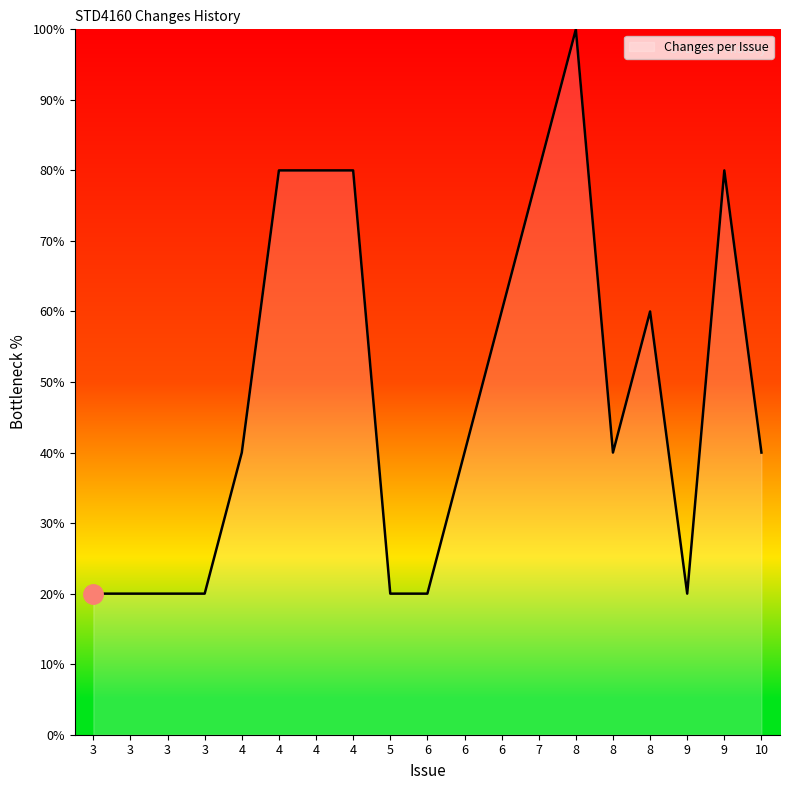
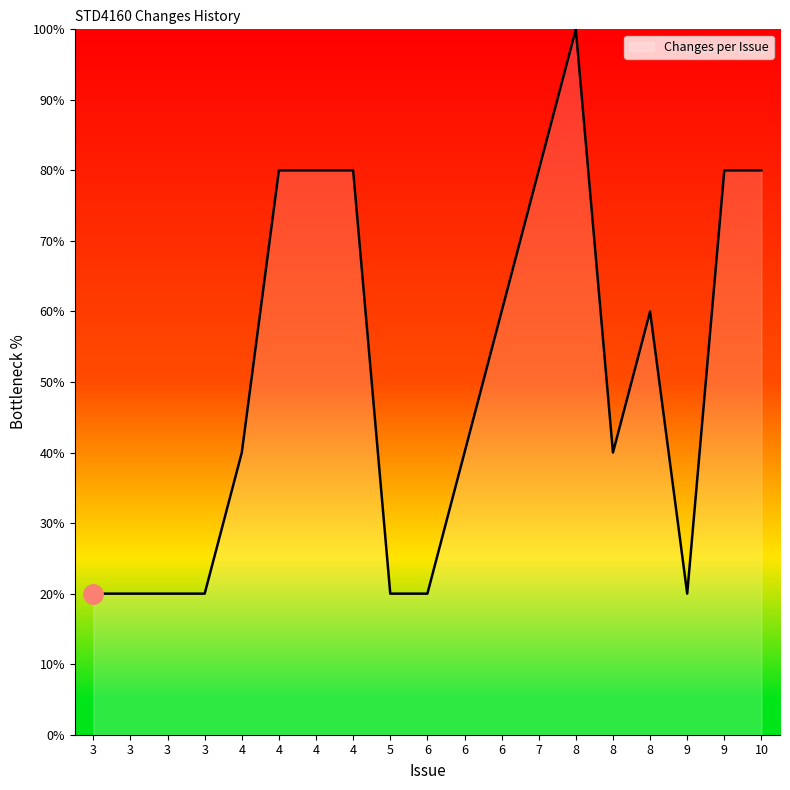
Changes per Issue, 10: 40% -> 80%
